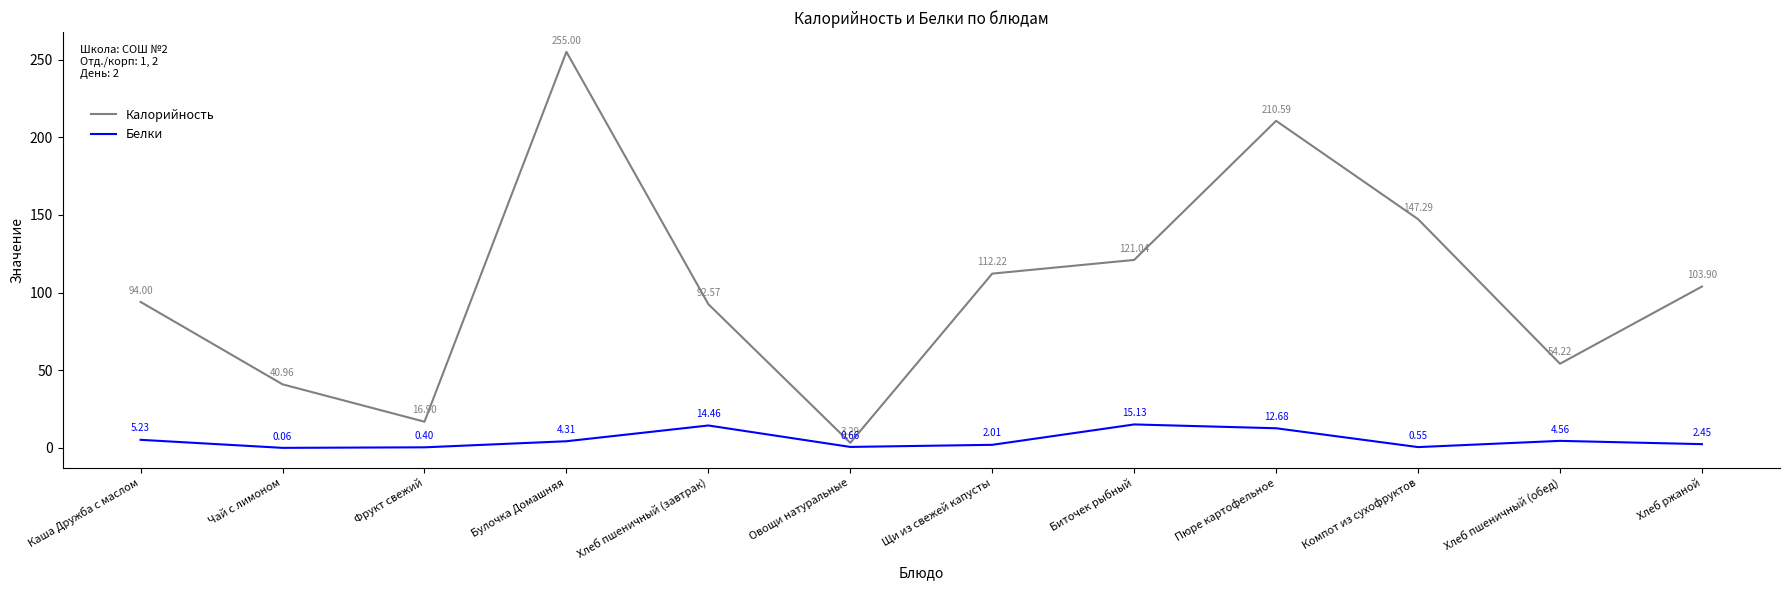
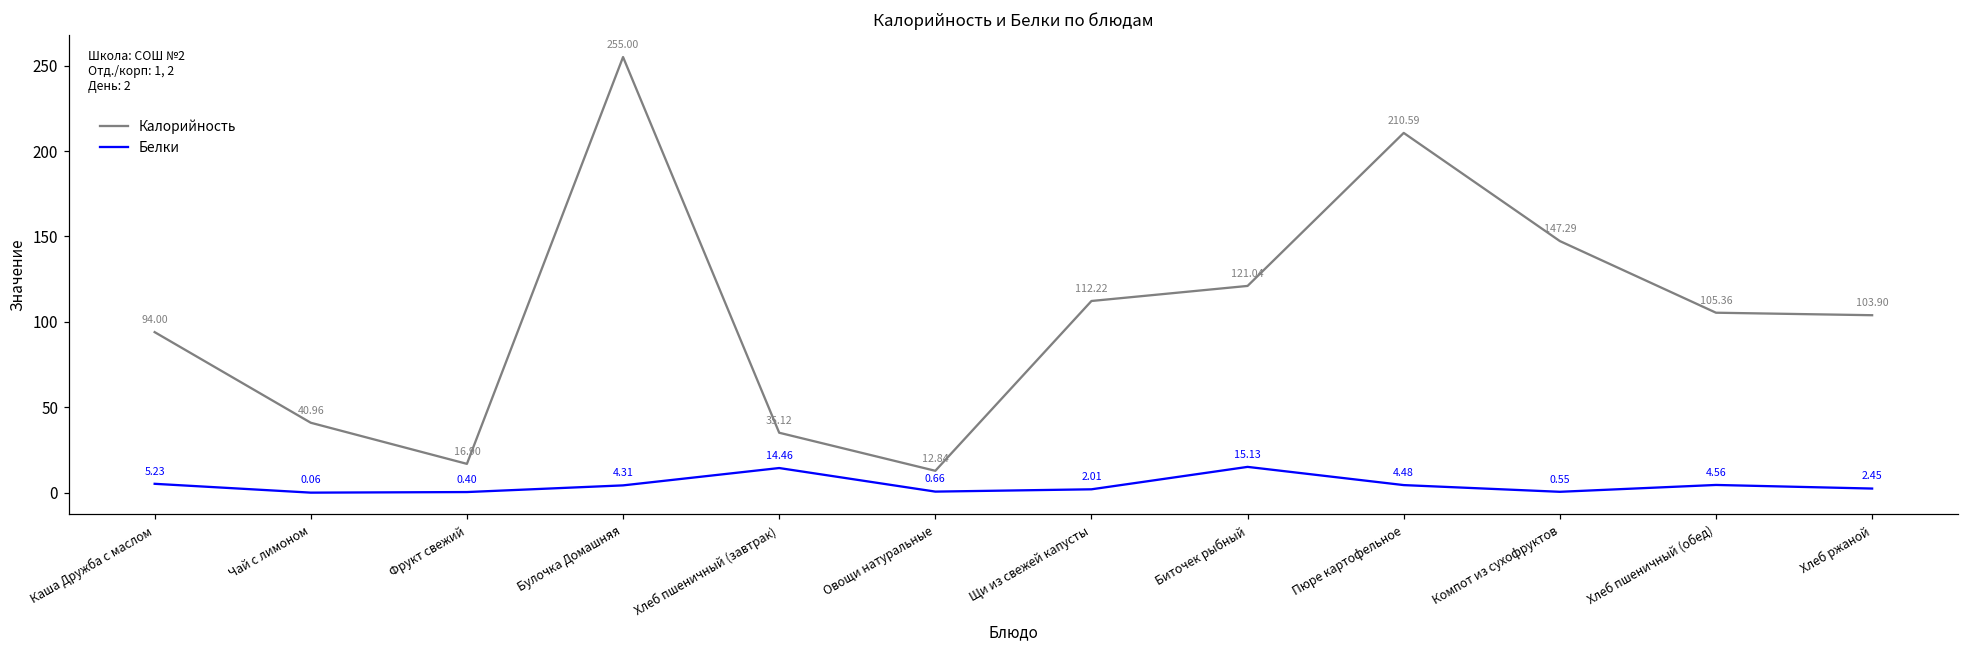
Калорийность, Хлеб пшеничный (завтрак): 92.57 -> 35.12
Калорийность, Овощи натуральные: 3.29 -> 12.84
Белки, Пюре картофельное: 12.68 -> 4.48
Калорийность, Хлеб пшеничный (обед): 54.22 -> 105.36
